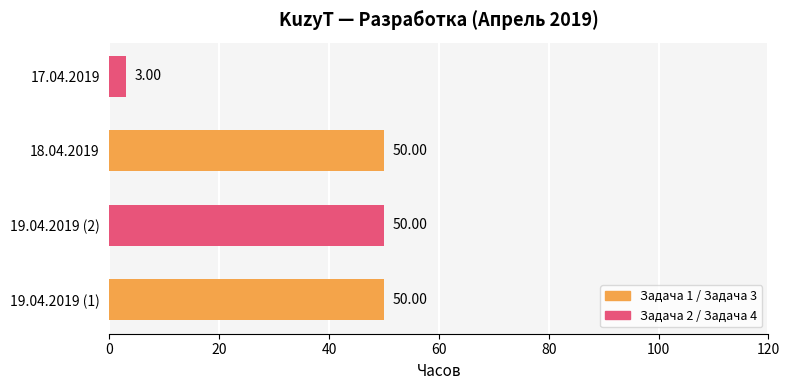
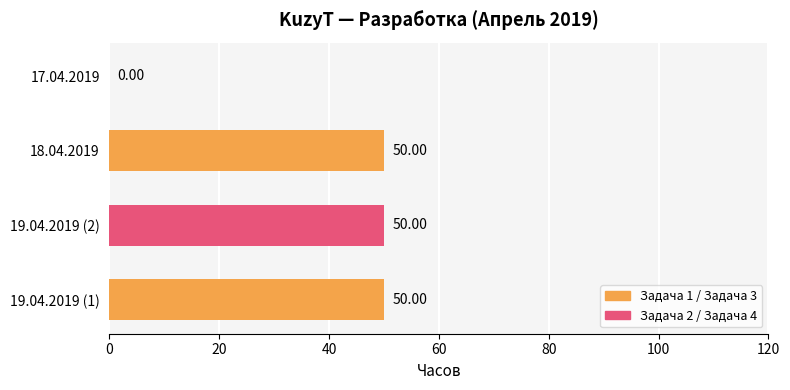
17.04.2019: 3.00 -> 0.00
